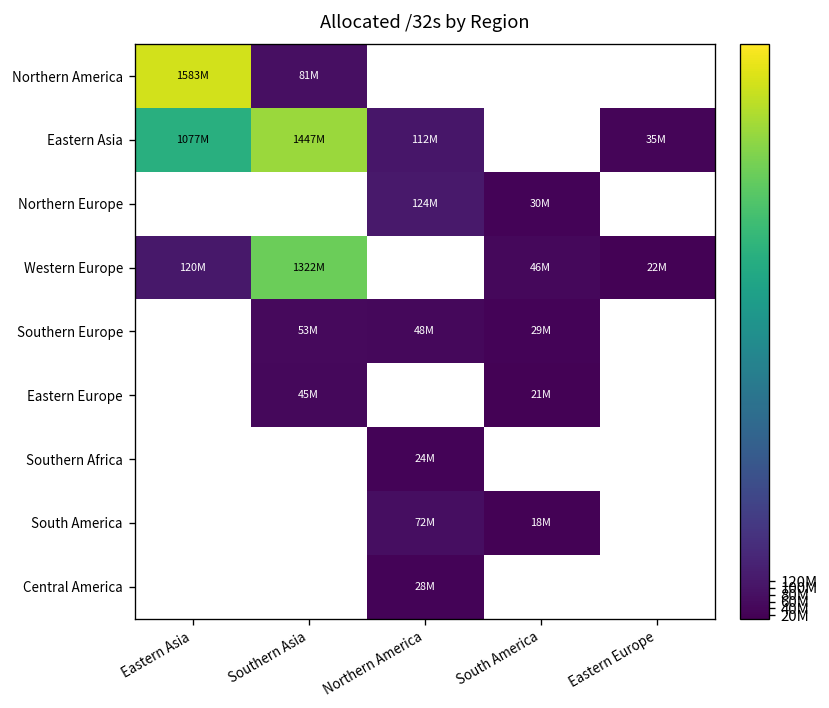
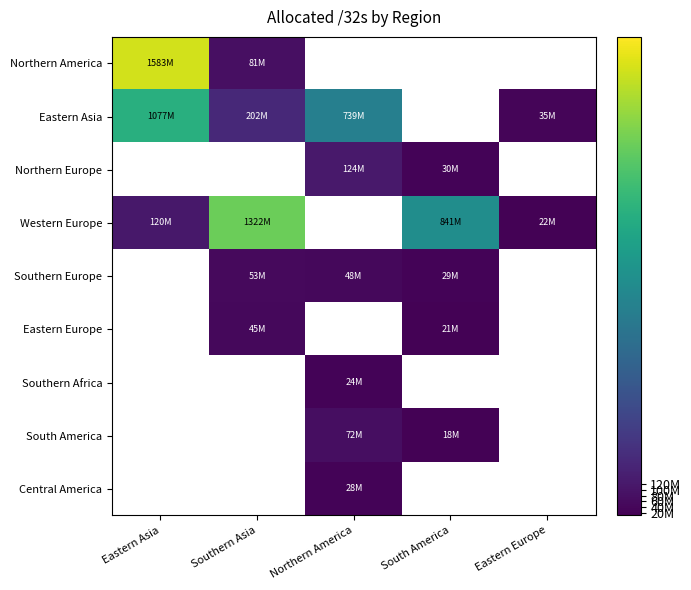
Eastern Asia, Southern Asia: 1447M -> 202M
Eastern Asia, Northern America: 112M -> 739M
Western Europe, South America: 46M -> 841M
